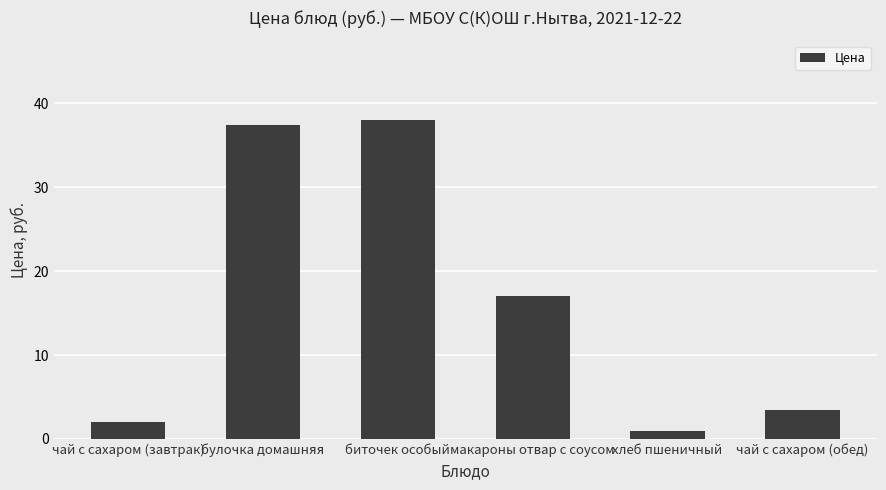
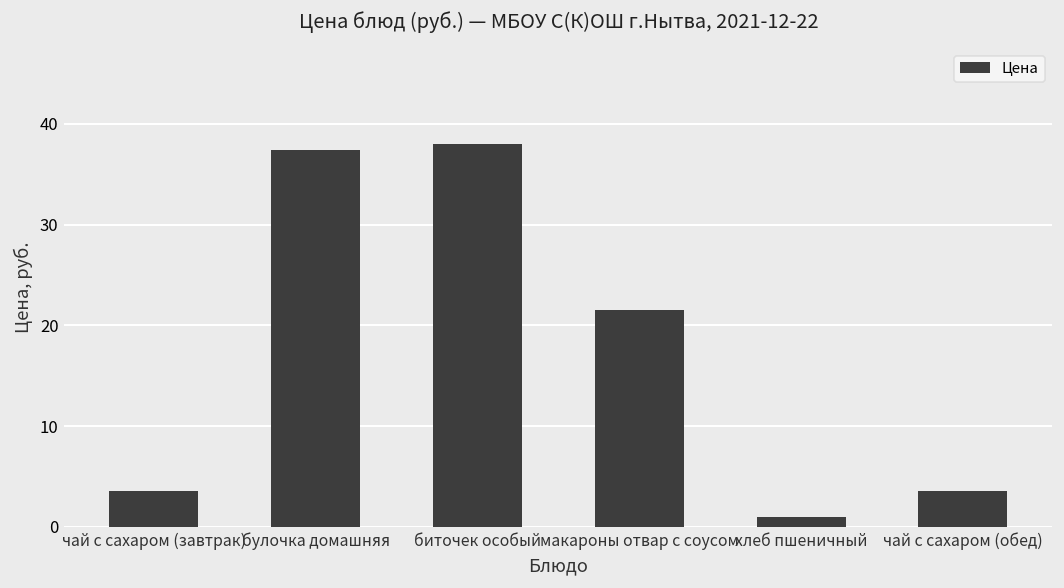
чай с сахаром (завтрак): 2 -> 4
макароны отвар с соусом: 17 -> 22
